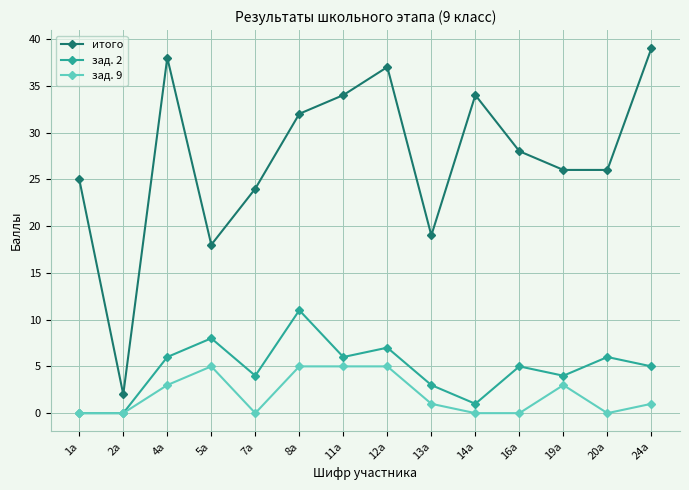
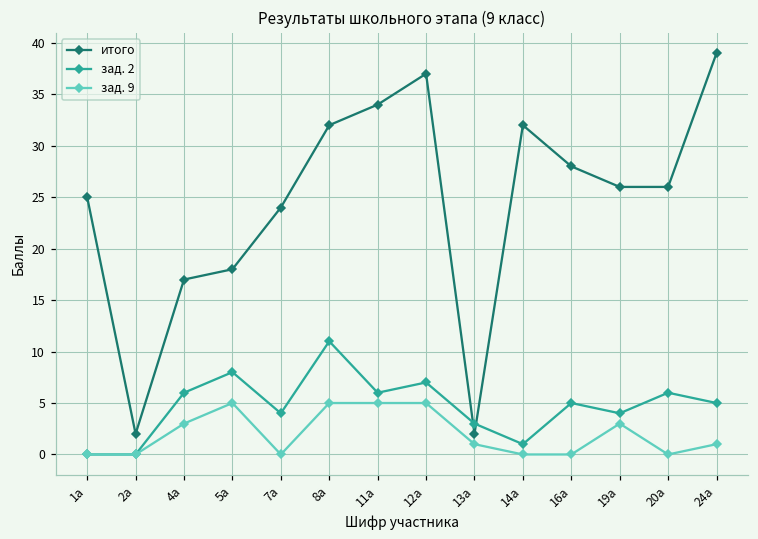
итого, 4а: 38 -> 17
итого, 13а: 19 -> 2
итого, 14а: 34 -> 32
